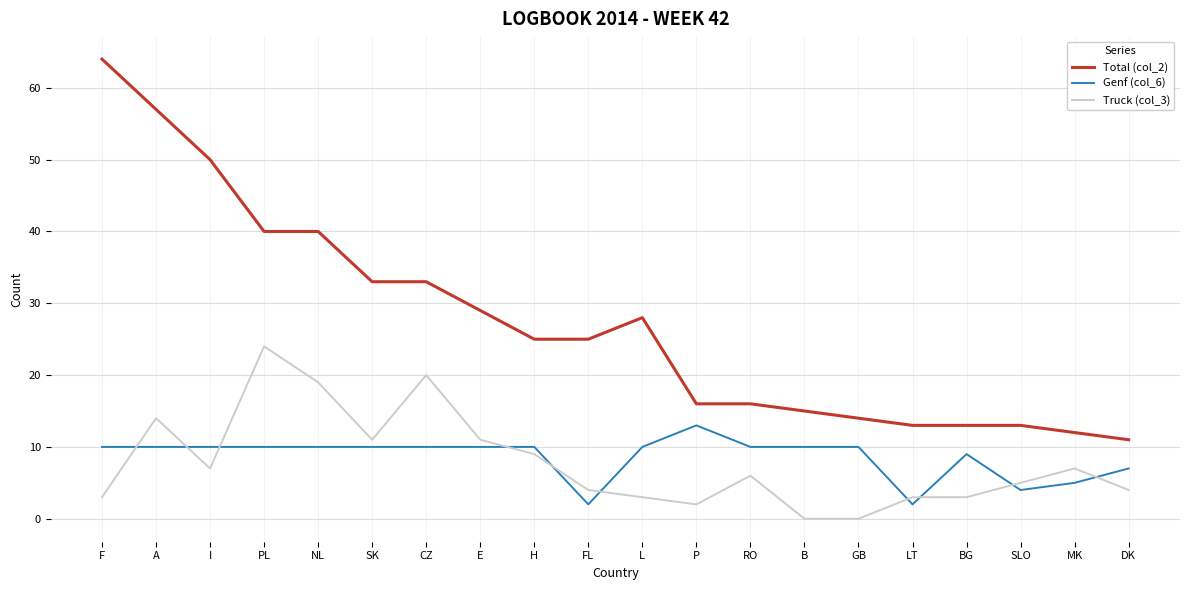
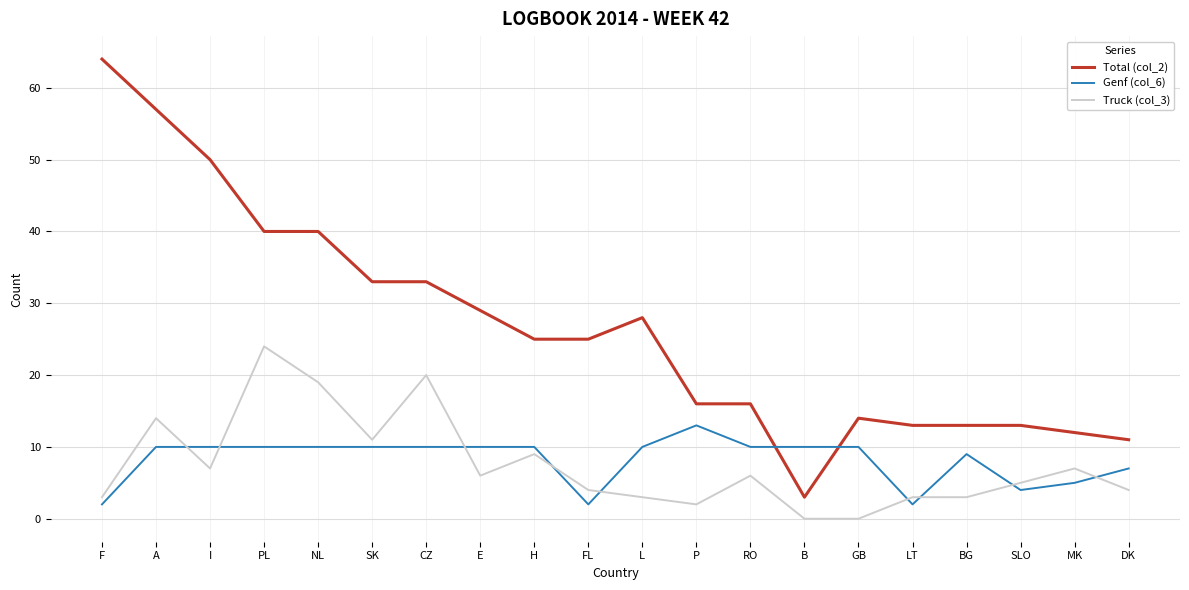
Genf (col_6), F: 10 -> 2
Truck (col_3), E: 11 -> 6
Total (col_2), B: 15 -> 3
